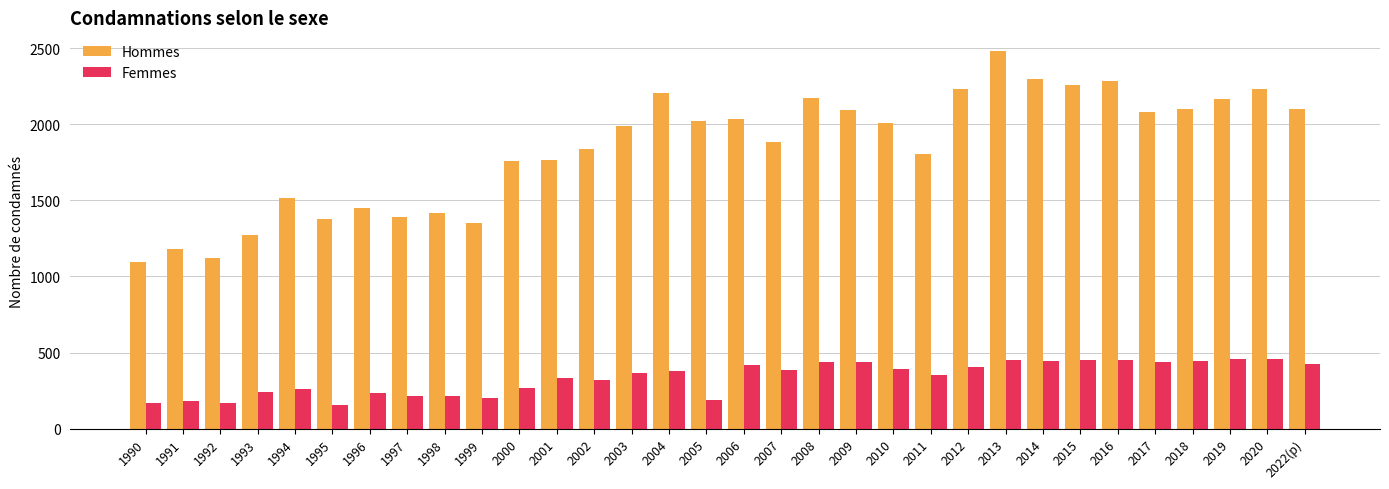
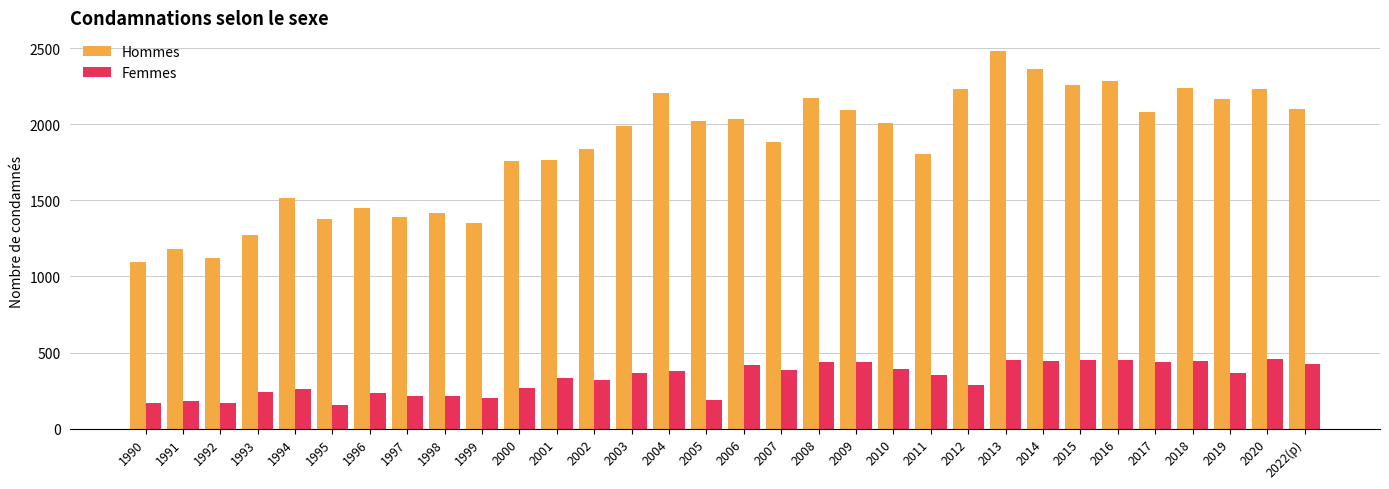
Femmes, 2012: 410 -> 290
Hommes, 2014: 2300 -> 2360
Hommes, 2018: 2100 -> 2240
Femmes, 2019: 460 -> 370
